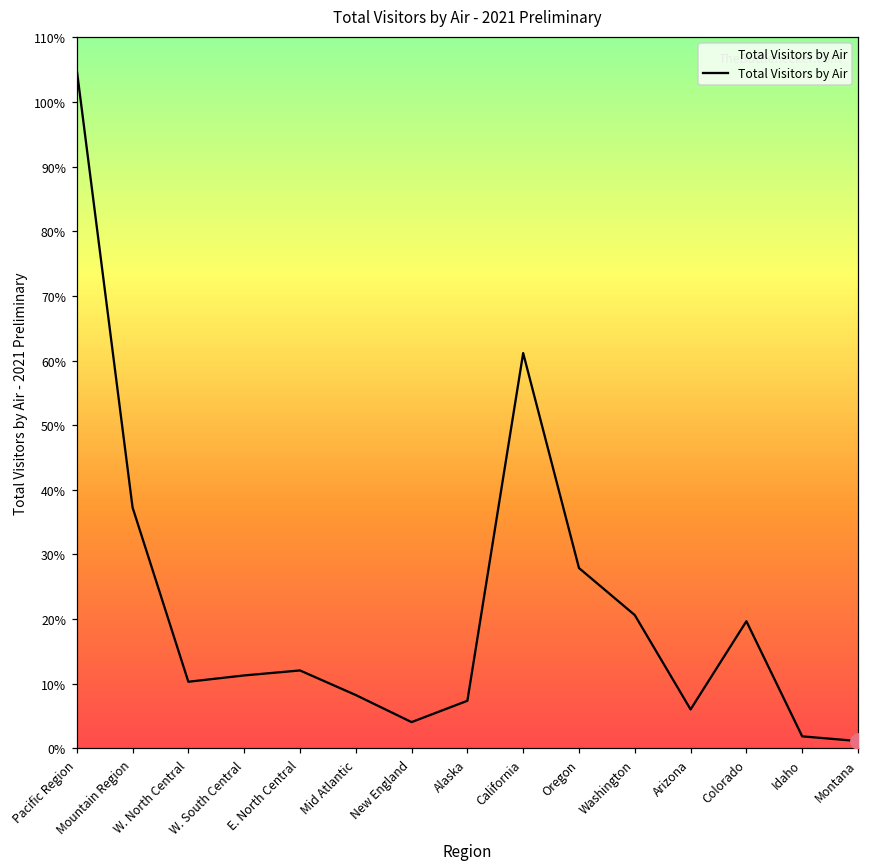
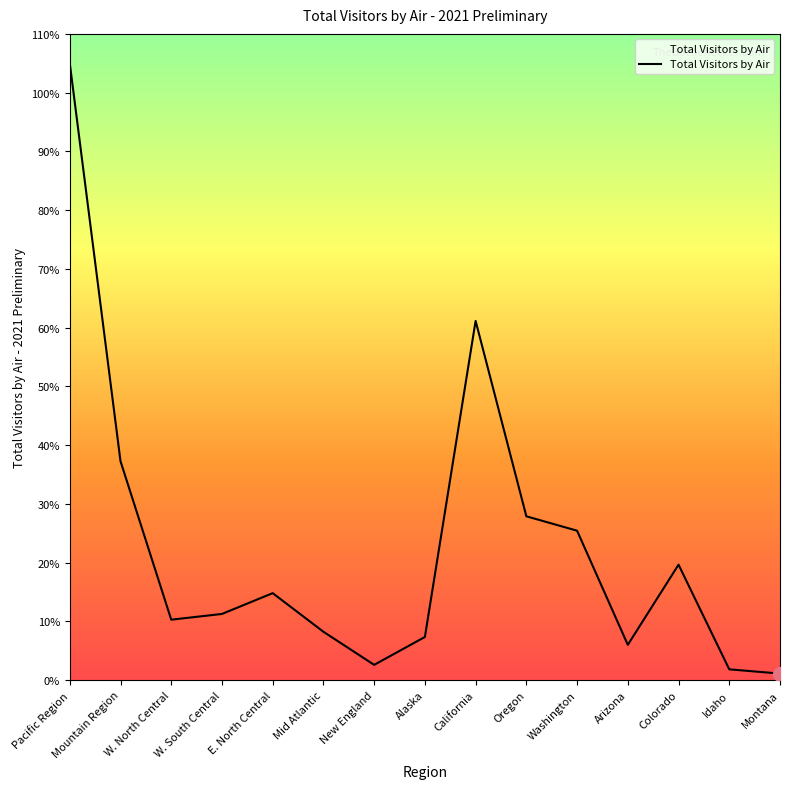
Total Visitors by Air, E. North Central: 12% -> 15%
Total Visitors by Air, New England: 4% -> 3%
Total Visitors by Air, Washington: 21% -> 25%
